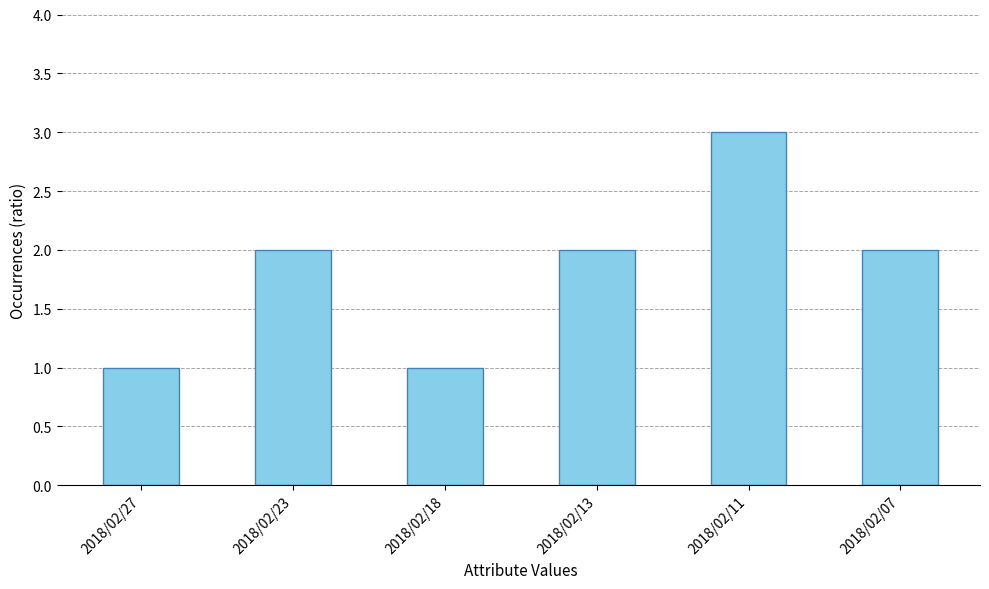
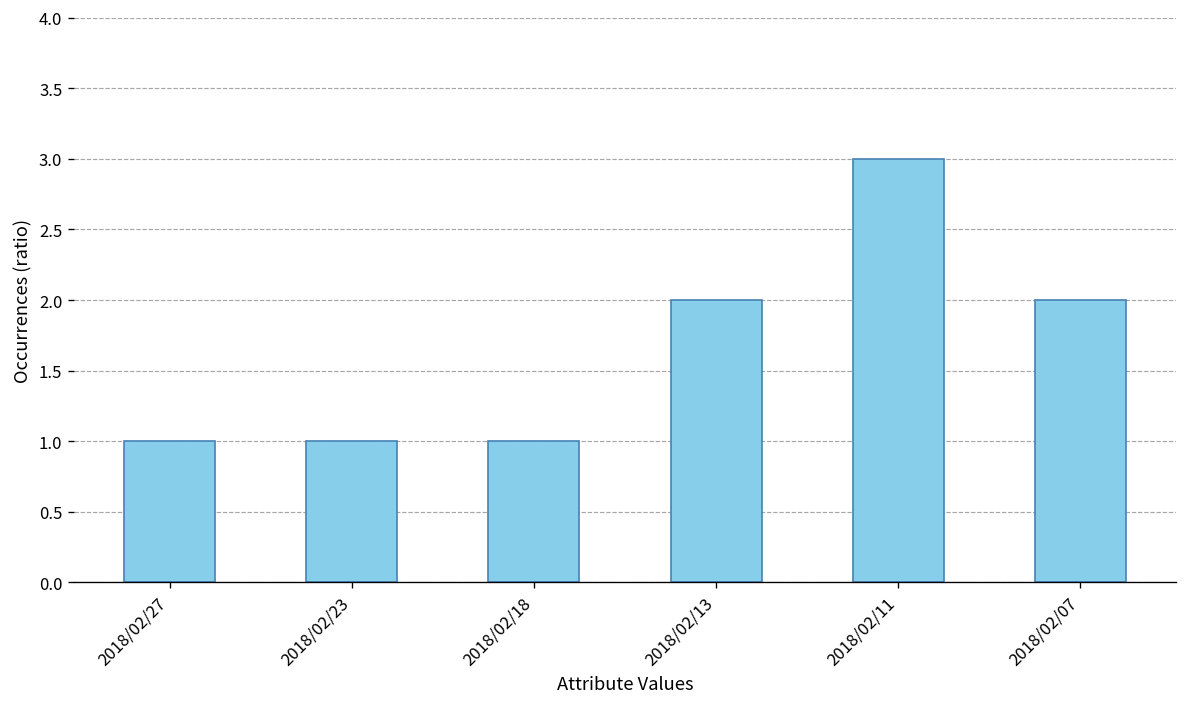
2018/02/23: 2 -> 1
